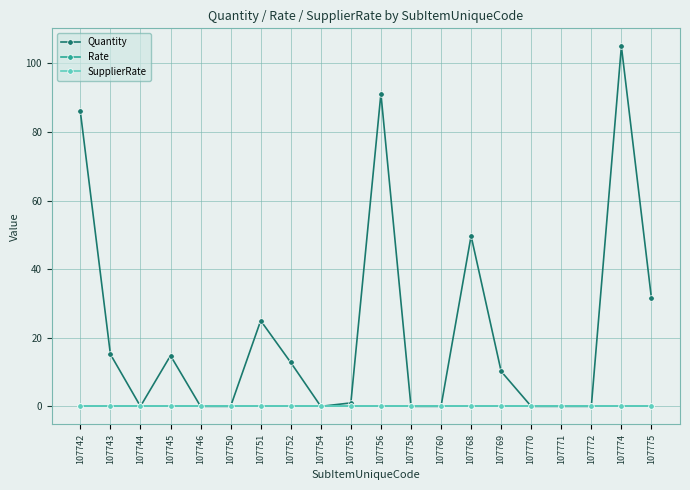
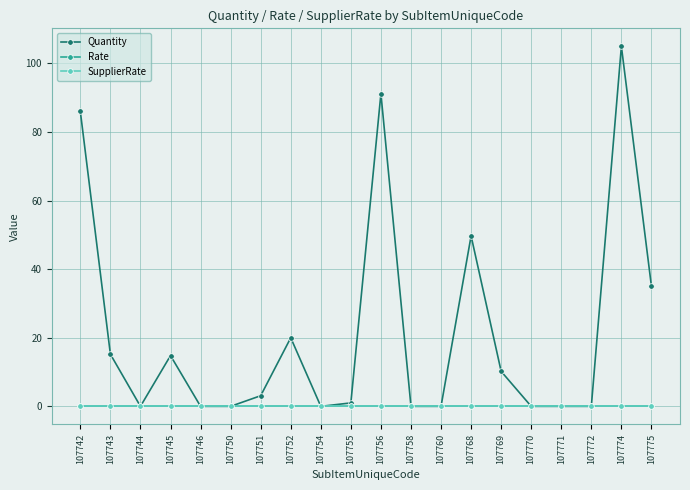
Quantity, 107751: 25 -> 3
Quantity, 107752: 13 -> 20
Quantity, 107775: 32 -> 35
